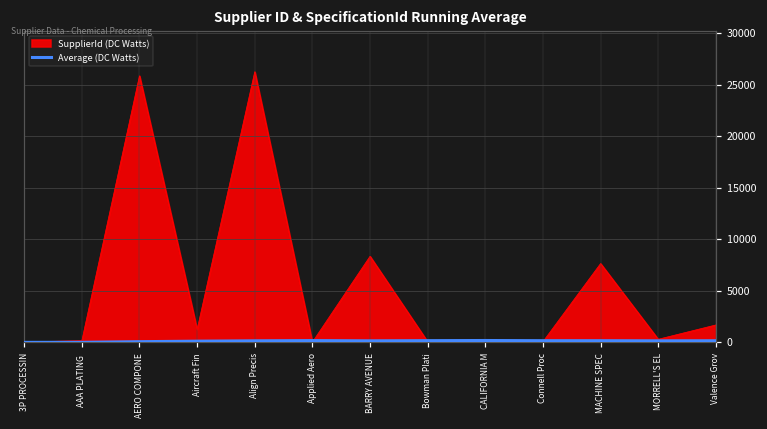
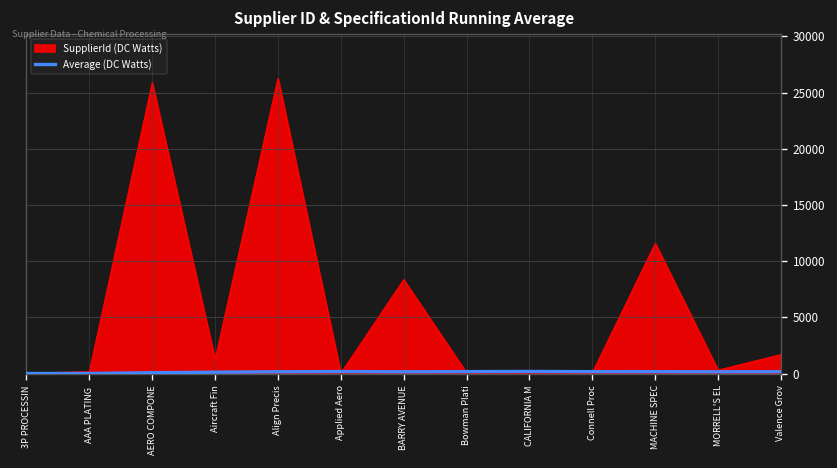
SupplierId (DC Watts), MACHINE SPEC: 8000 -> 12000
